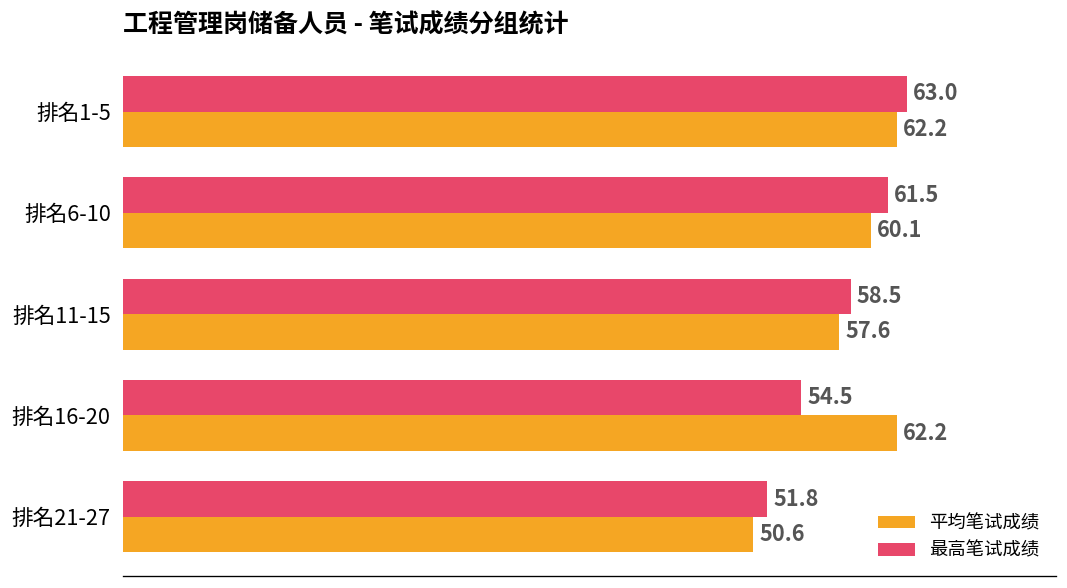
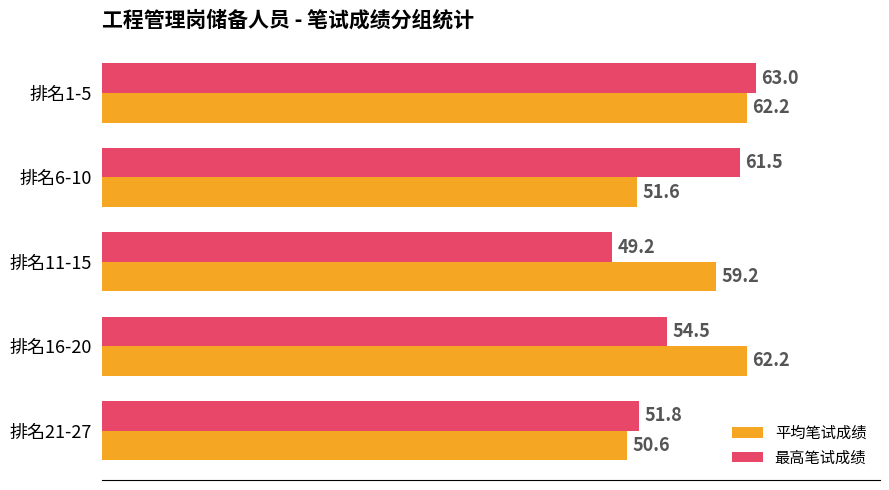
平均笔试成绩, 排名6-10: 60.1 -> 51.6
最高笔试成绩, 排名11-15: 58.5 -> 49.2
平均笔试成绩, 排名11-15: 57.6 -> 59.2
